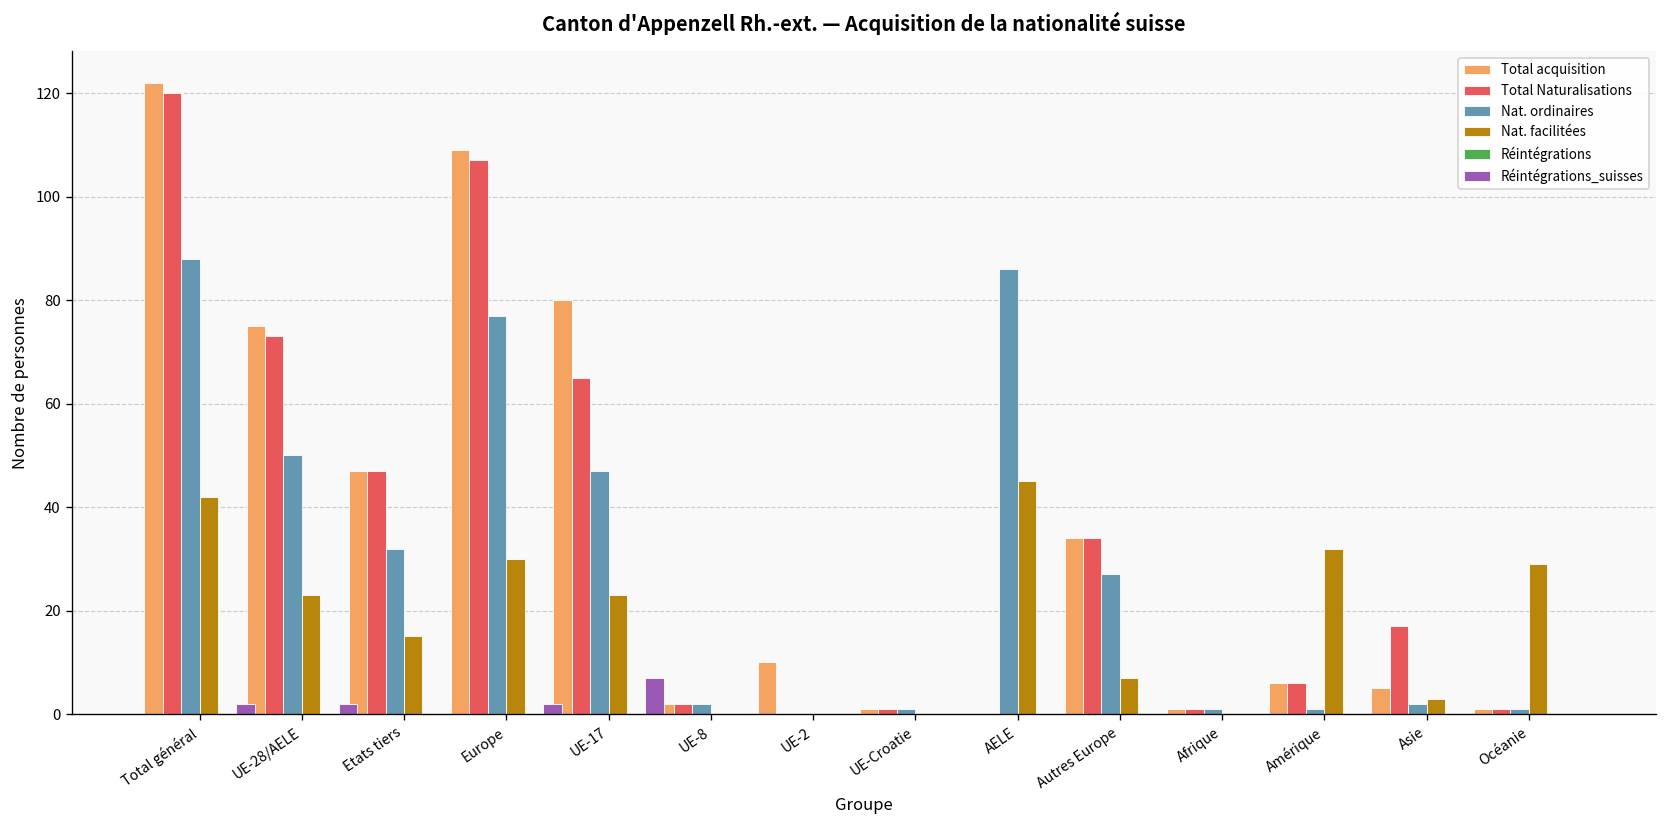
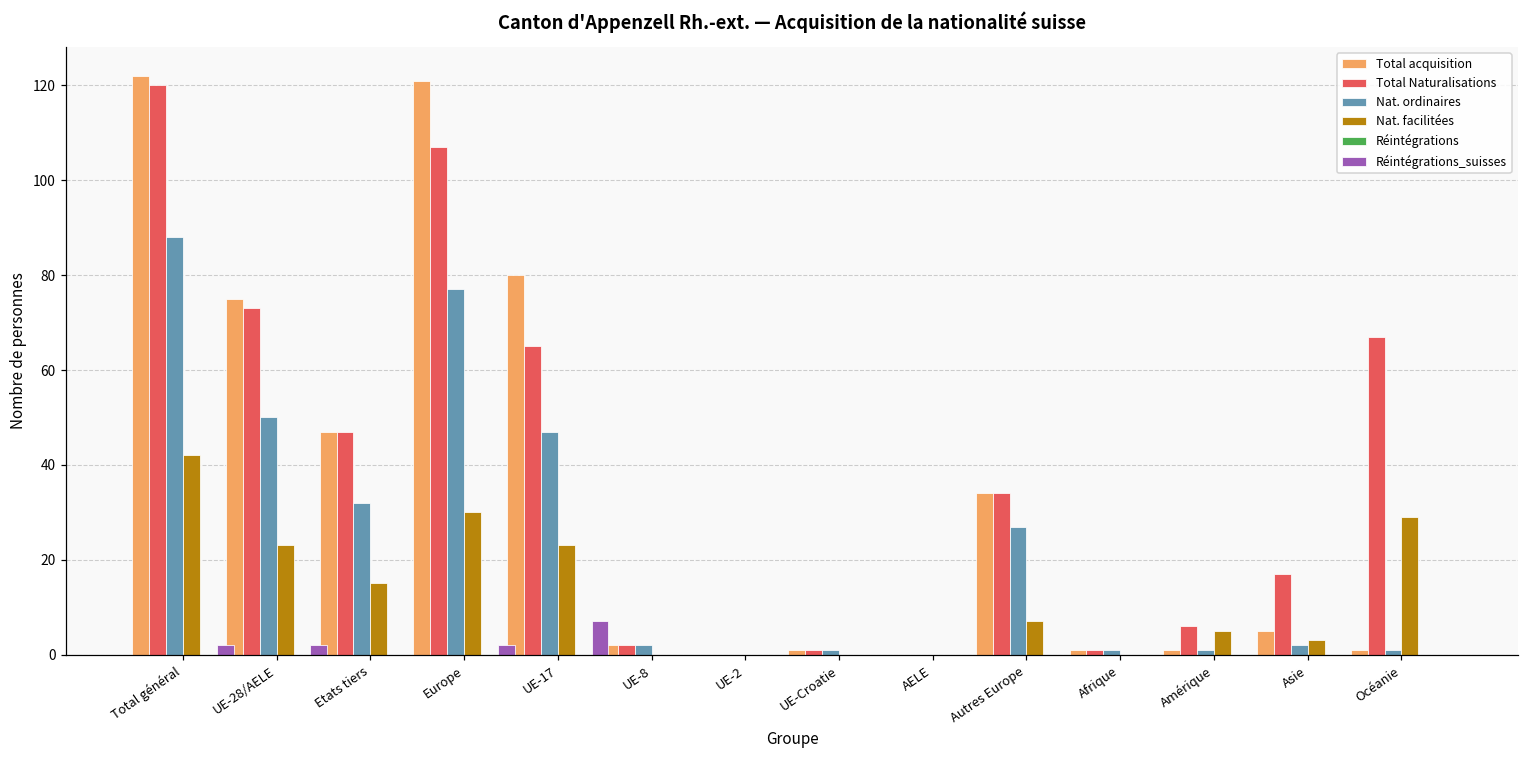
Total acquisition, Europe: 109 -> 121
Total acquisition, UE-2: 10 -> 0
Nat. ordinaires, AELE: 86 -> 0
Nat. facilitées, AELE: 45 -> 0
Total acquisition, Amérique: 6 -> 1
Nat. facilitées, Amérique: 32 -> 5
Total Naturalisations, Océanie: 1 -> 67
